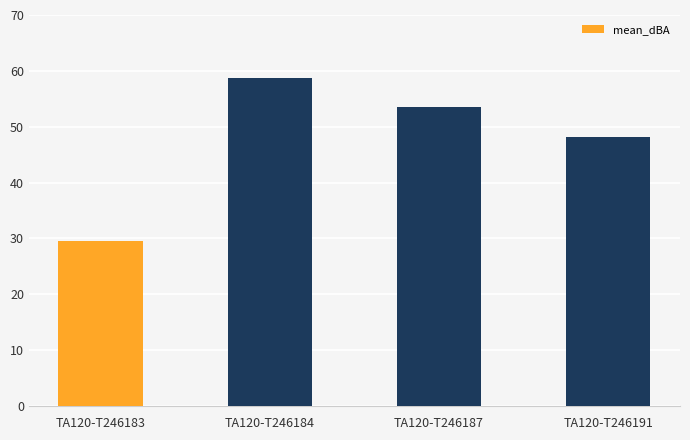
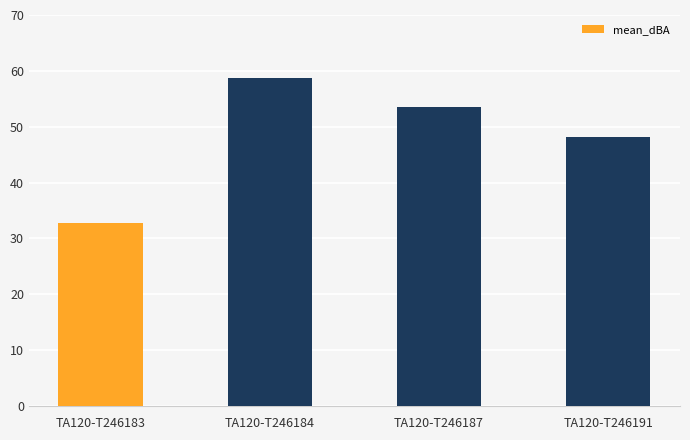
TA120-T246183: 30 -> 33
